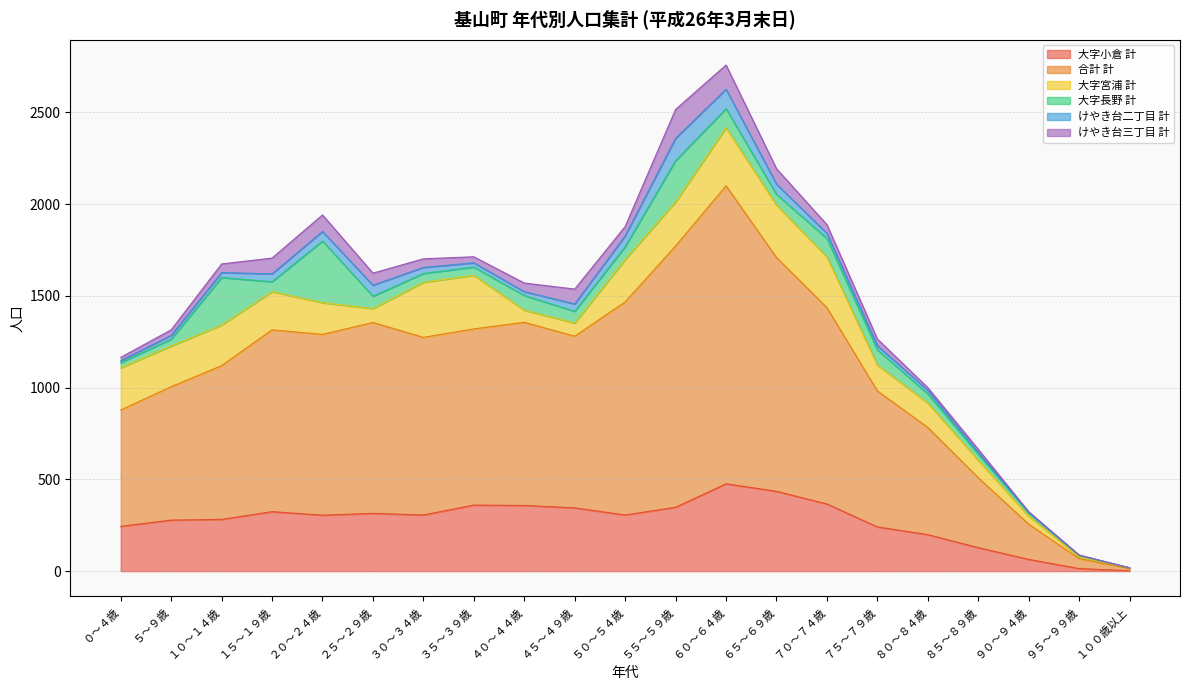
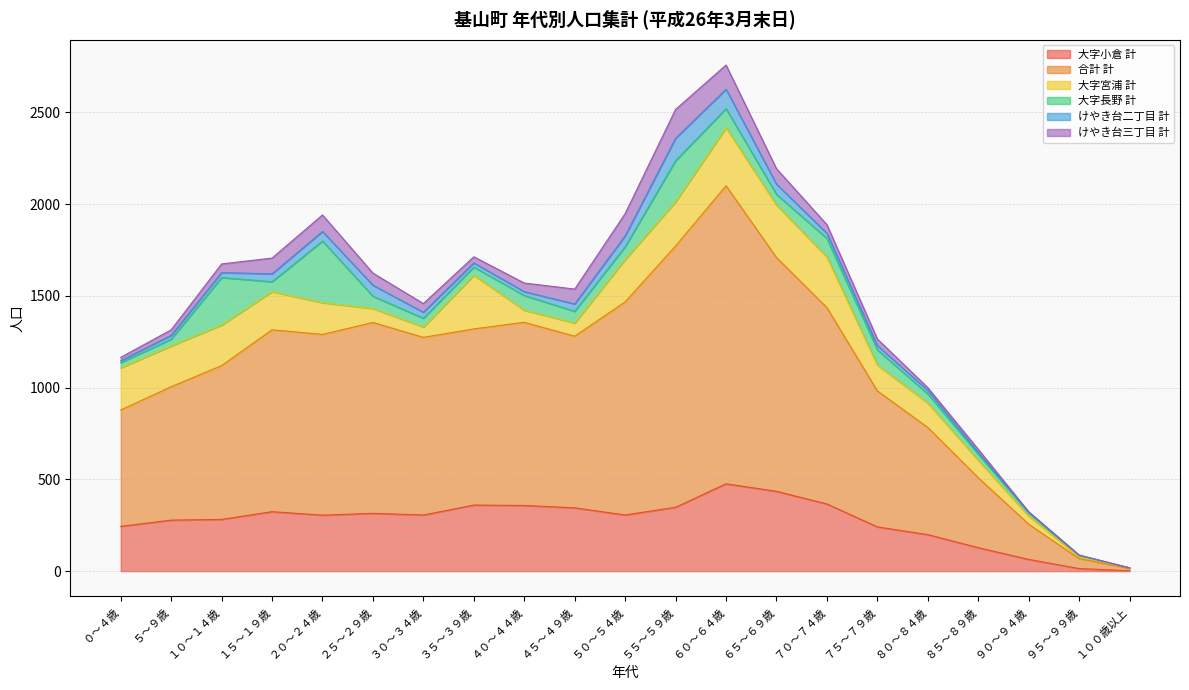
大字宮浦 計, ３０～３４歳: 300 -> 60
けやき台三丁目 計, ５０～５４歳: 50 -> 120
